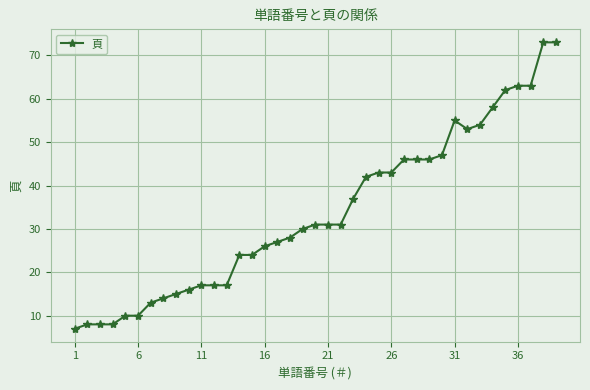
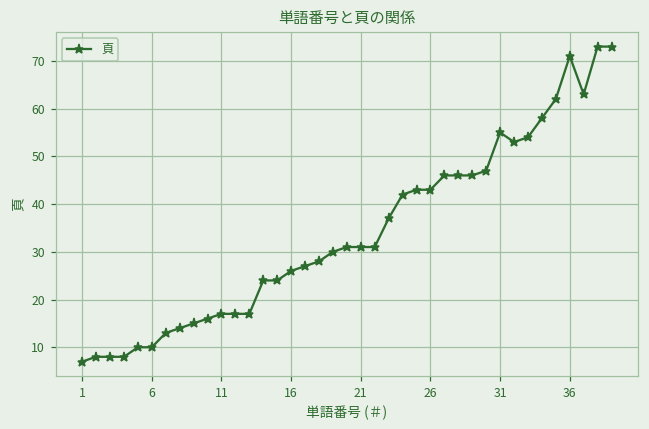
36: 63 -> 71
